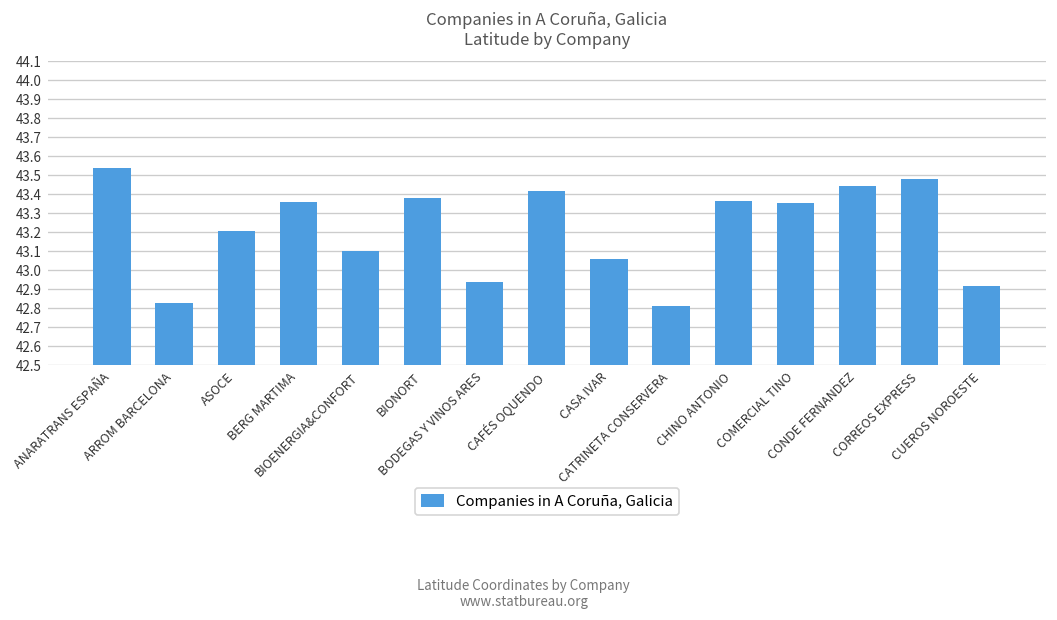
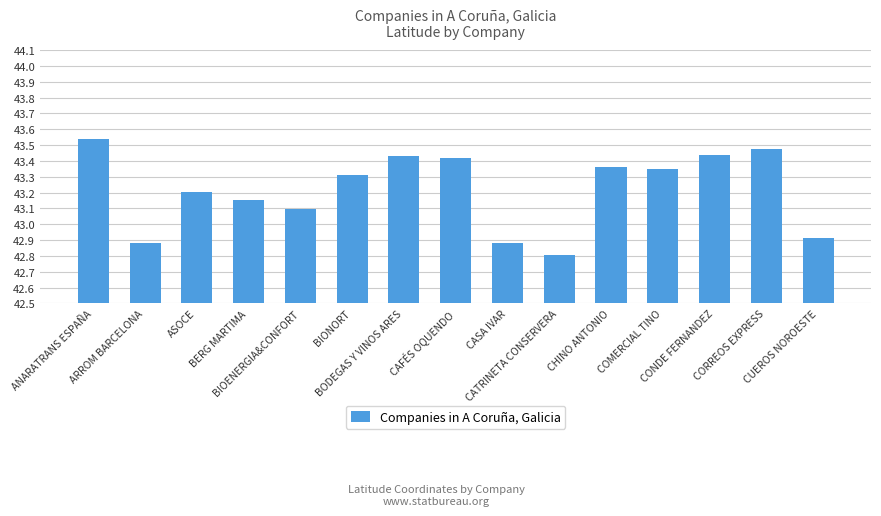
ARROM BARCELONA: 42.83 -> 42.88
BERG MARTIMA: 43.36 -> 43.15
BIONORT: 43.38 -> 43.31
BODEGAS Y VINOS ARES: 42.94 -> 43.43
CASA IVAR: 43.06 -> 42.88
